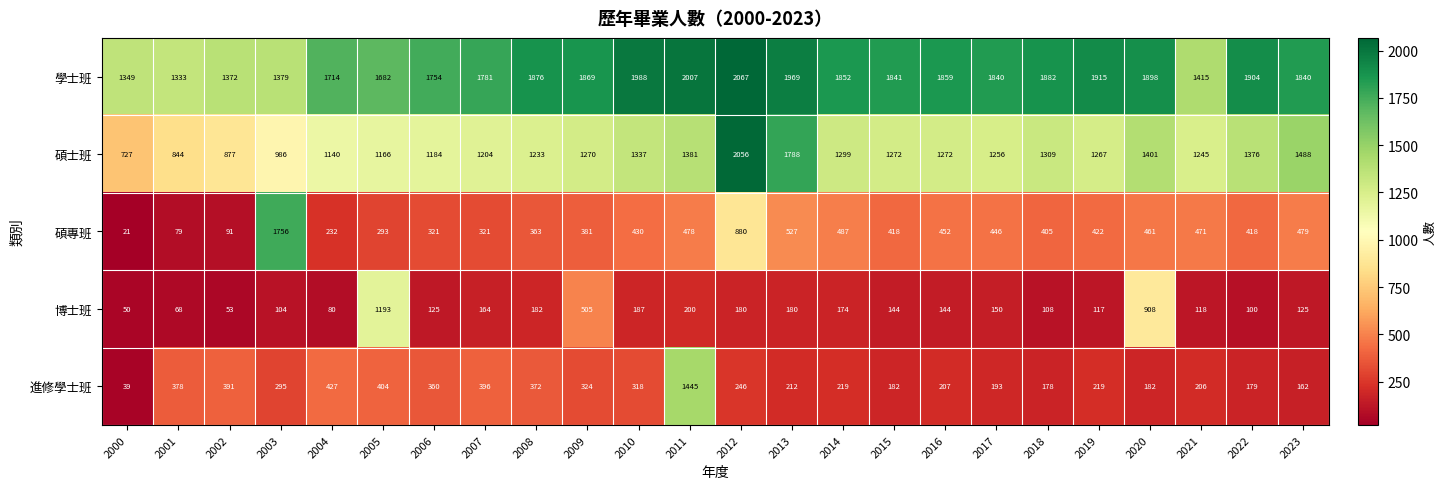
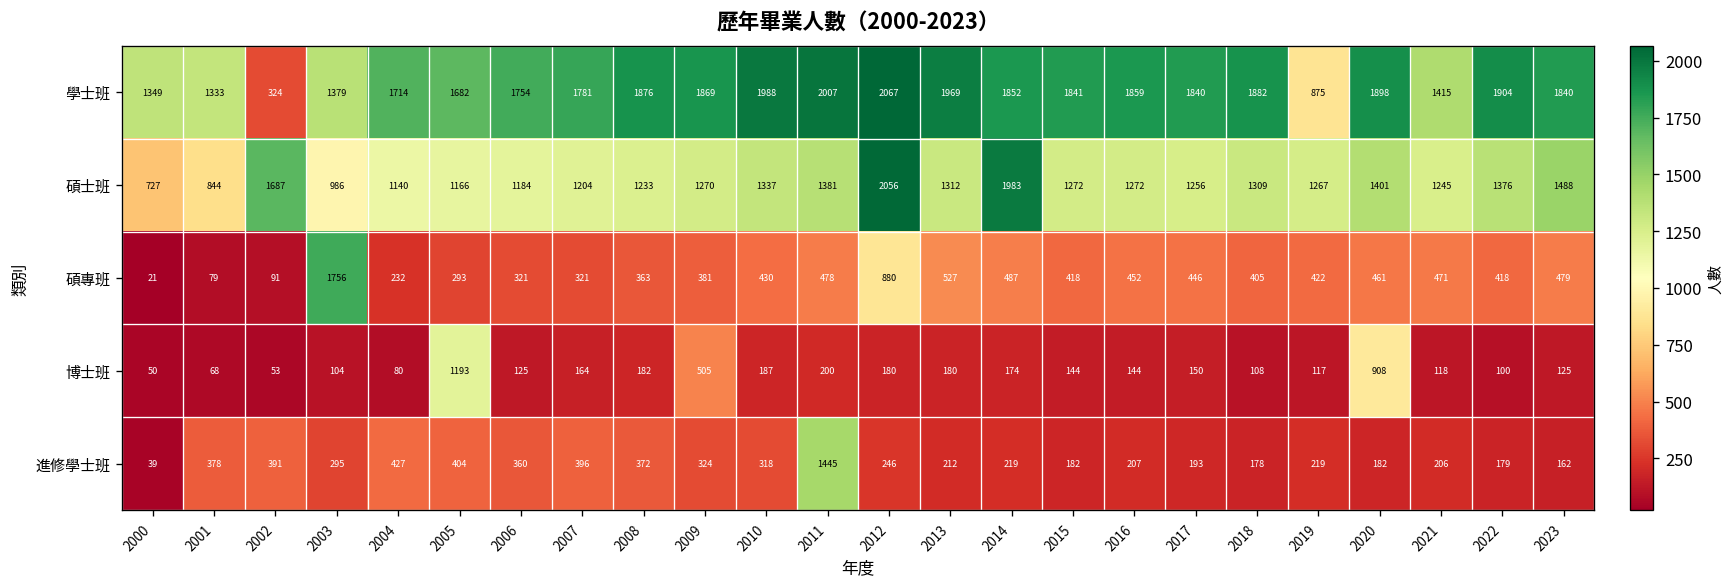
學士班, 2002: 1372 -> 324
學士班, 2019: 1915 -> 875
碩士班, 2002: 877 -> 1687
碩士班, 2013: 1788 -> 1312
碩士班, 2014: 1299 -> 1983
